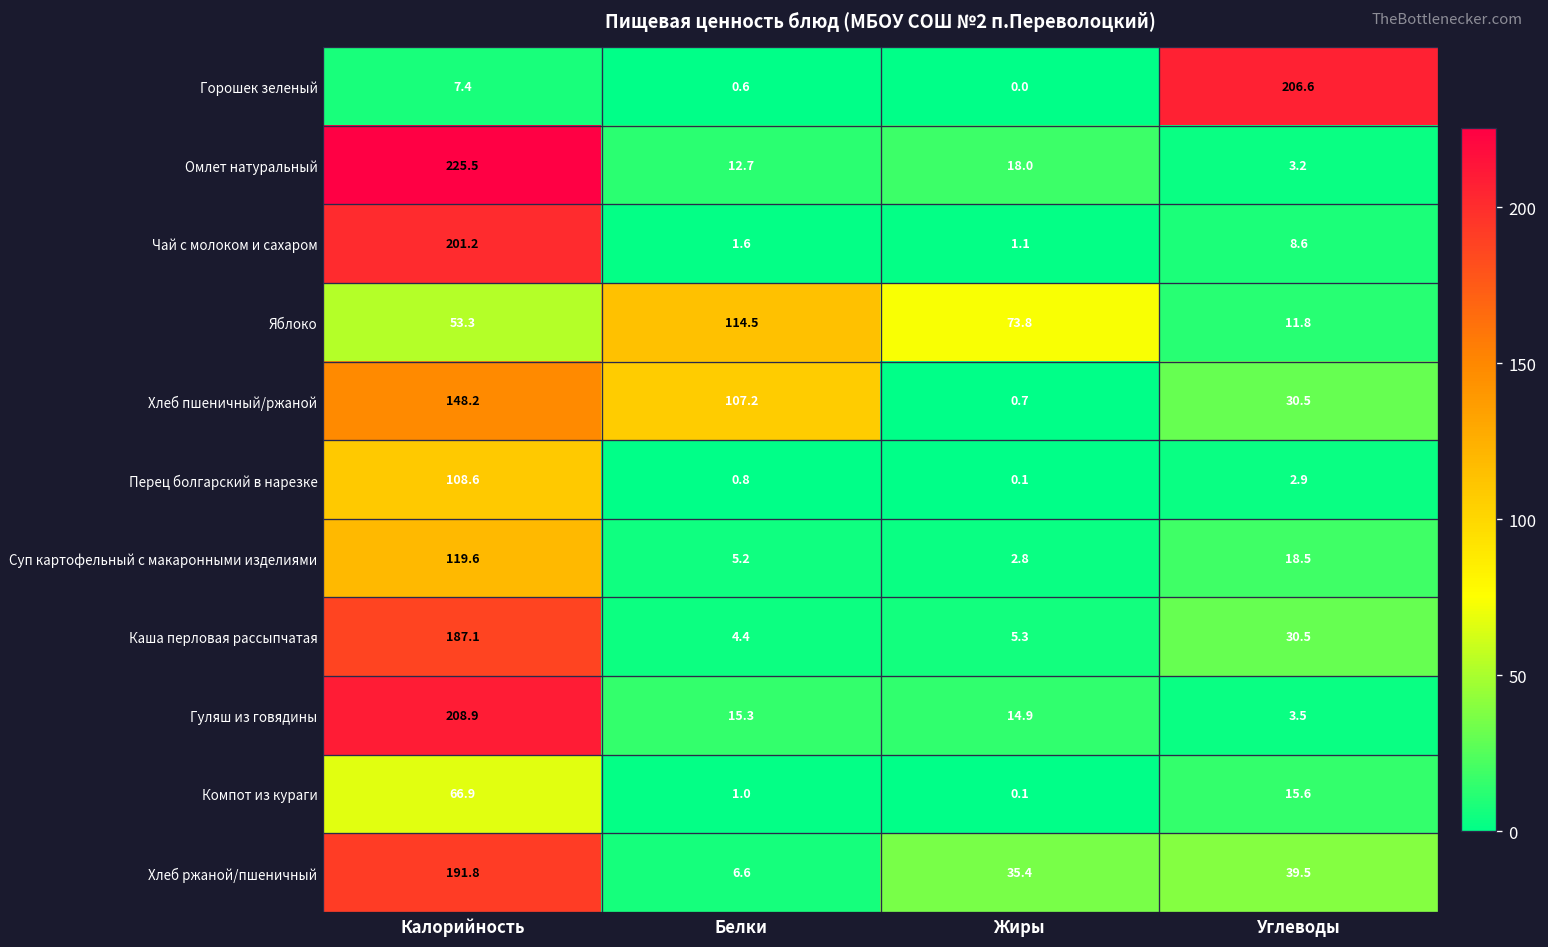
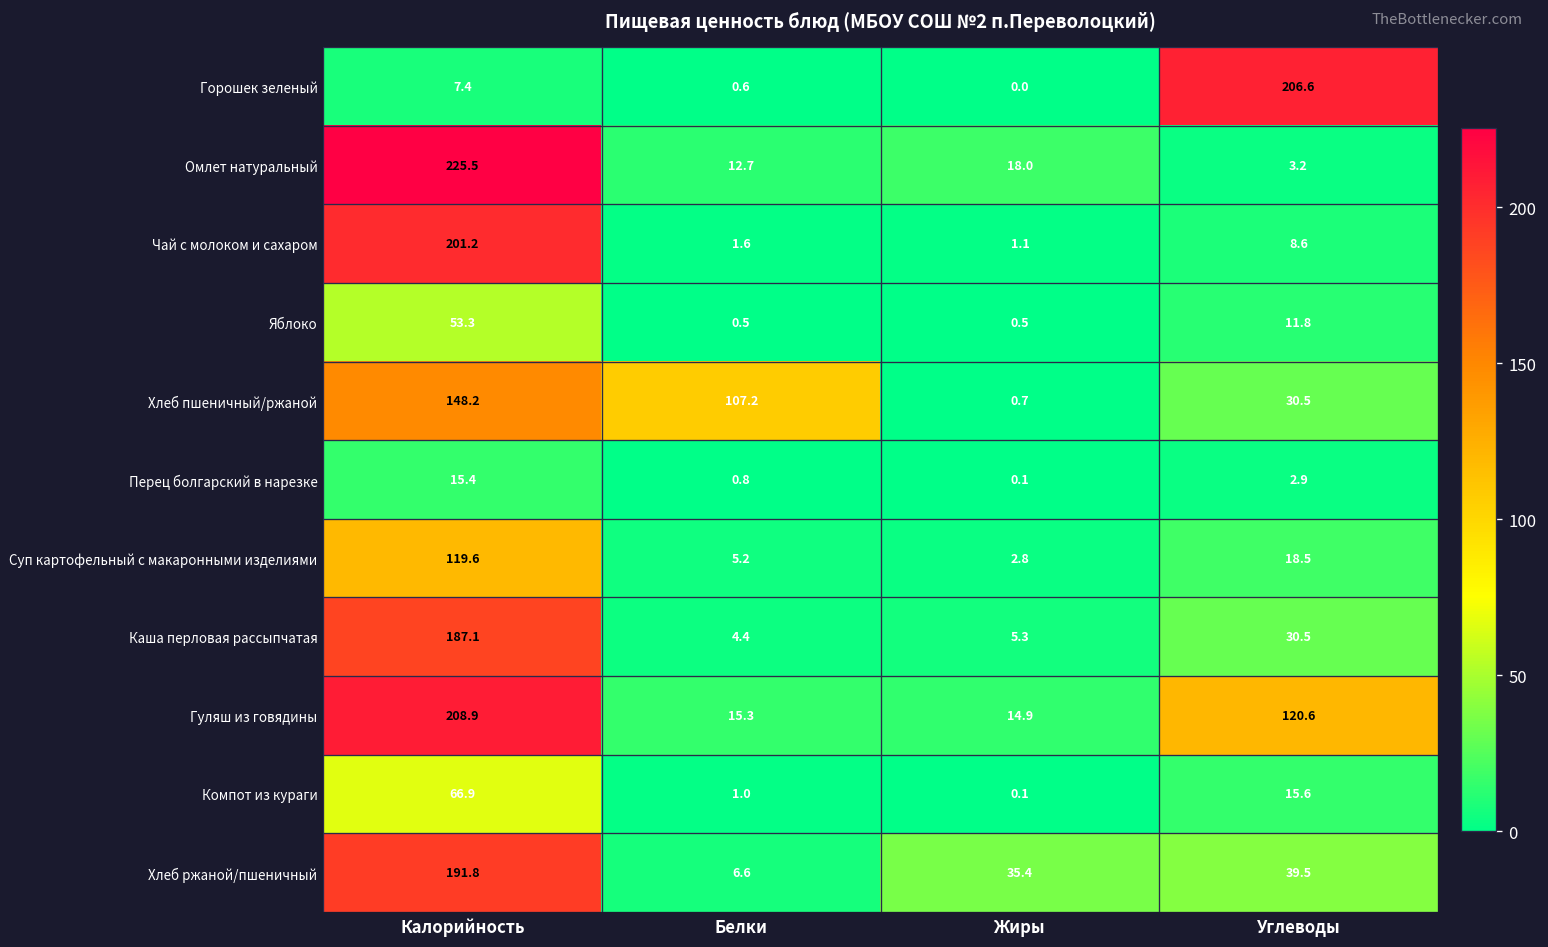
Яблоко, Белки: 114.5 -> 0.5
Яблоко, Жиры: 73.8 -> 0.5
Перец болгарский в нарезке, Калорийность: 108.6 -> 15.4
Гуляш из говядины, Углеводы: 3.5 -> 120.6
